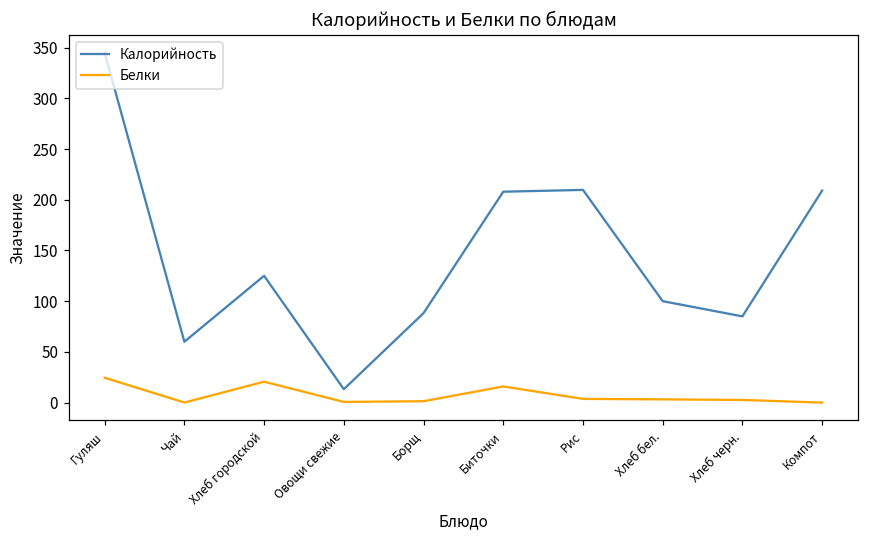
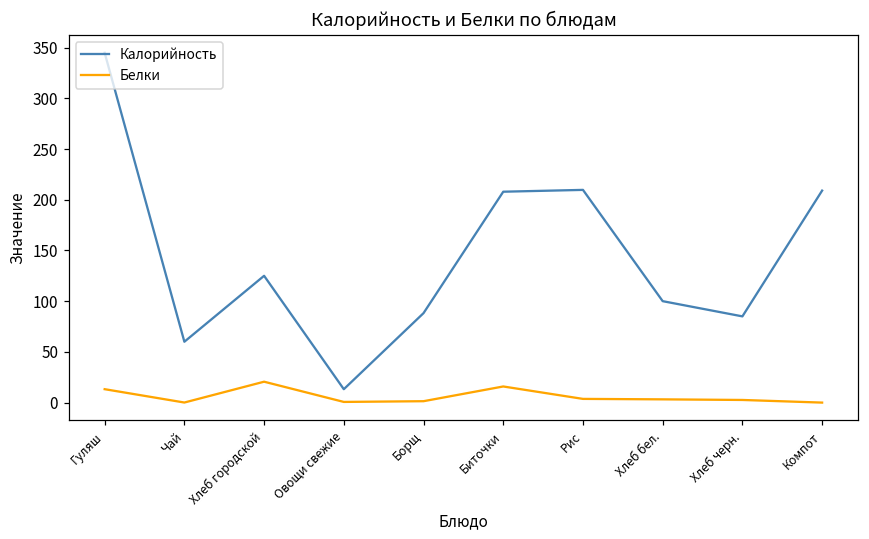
Белки, Гуляш: 20 -> 10
